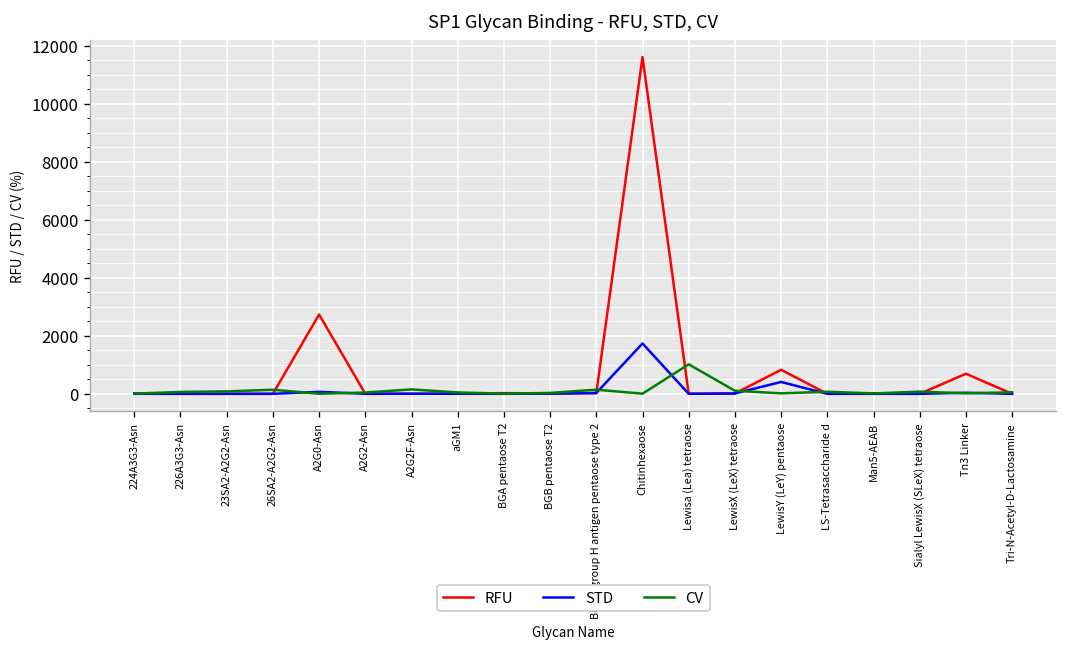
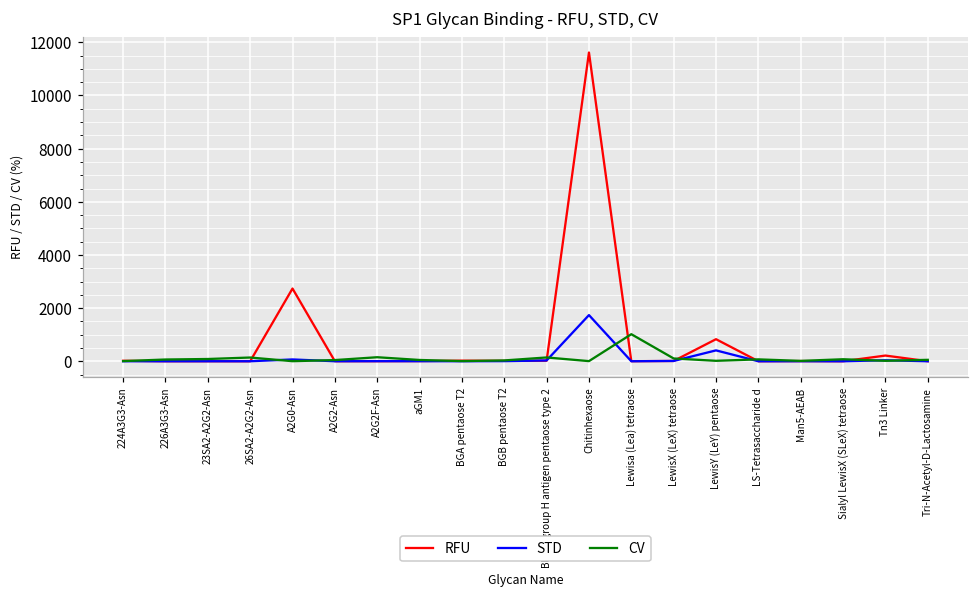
RFU, Tn3 Linker: 700 -> 200
